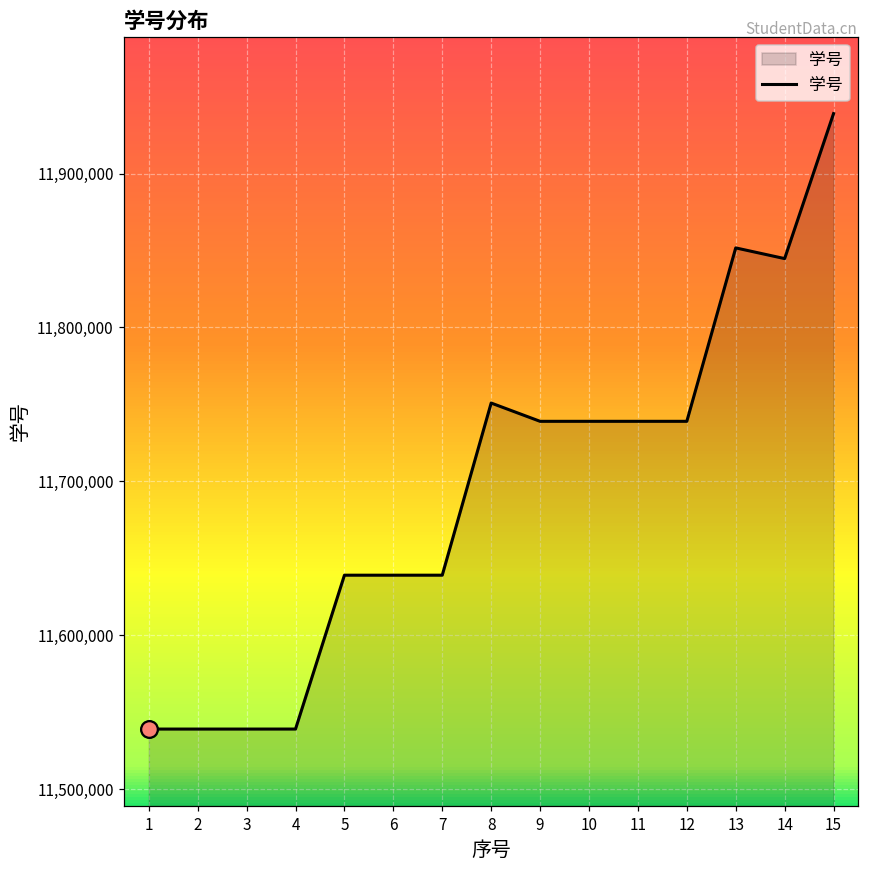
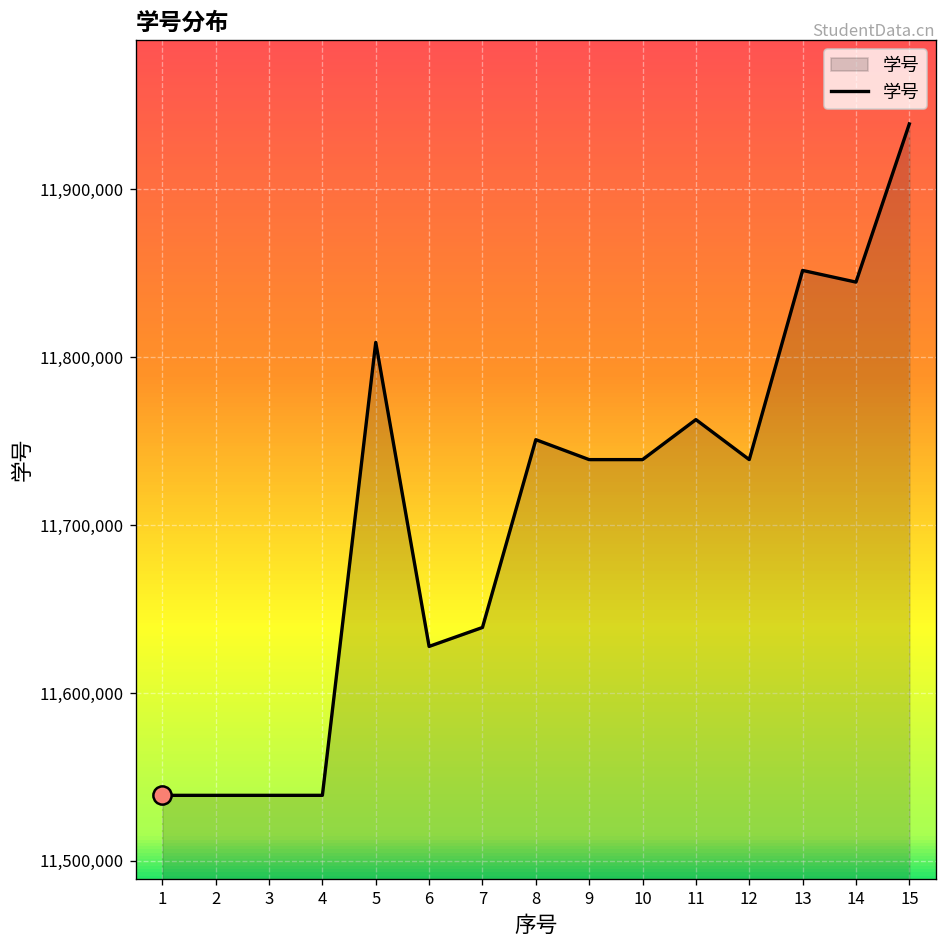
学号, 5: 11,639,000 -> 11,809,000
学号, 6: 11,639,000 -> 11,628,000
学号, 11: 11,739,000 -> 11,763,000
